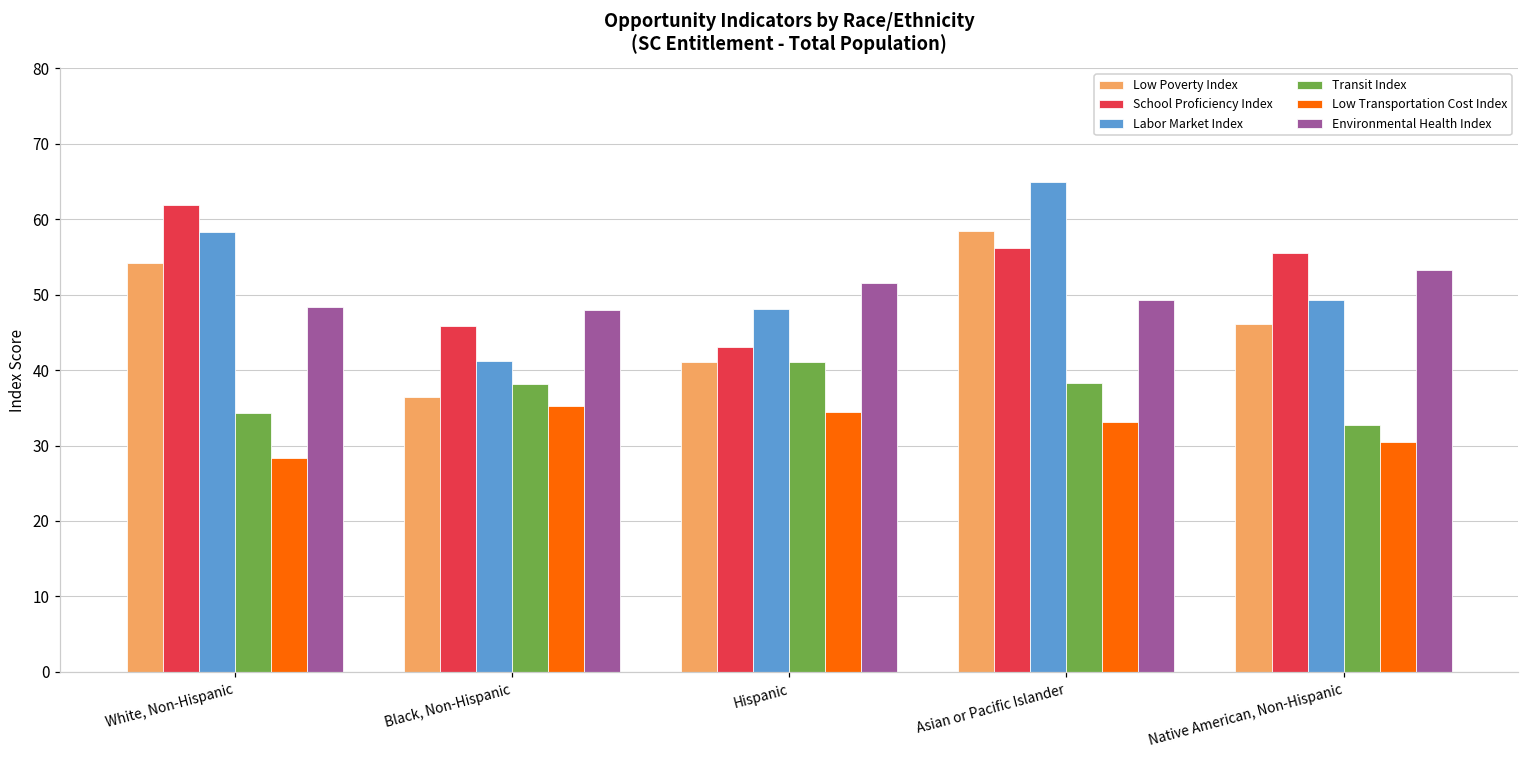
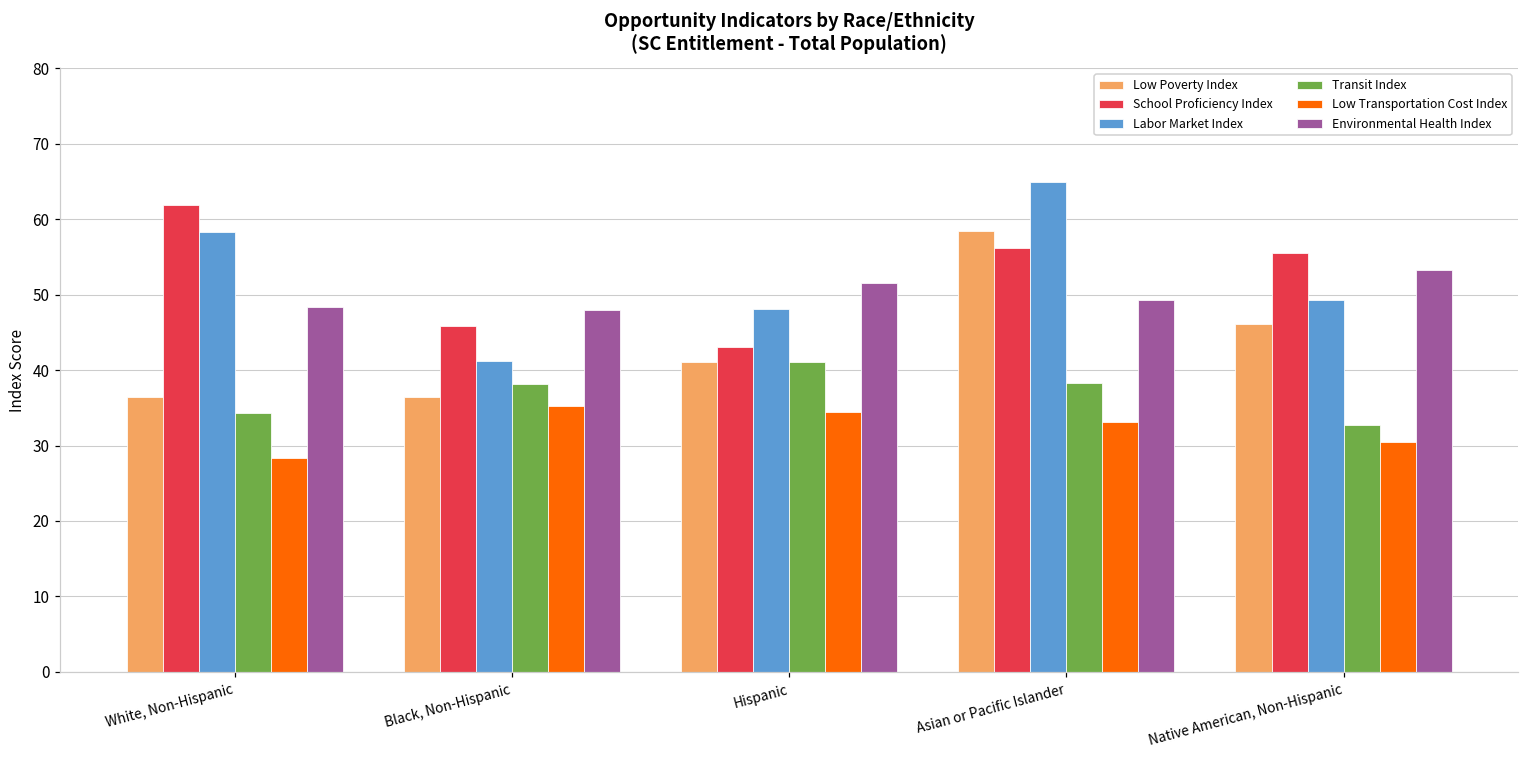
Low Poverty Index, White, Non-Hispanic: 54 -> 36
